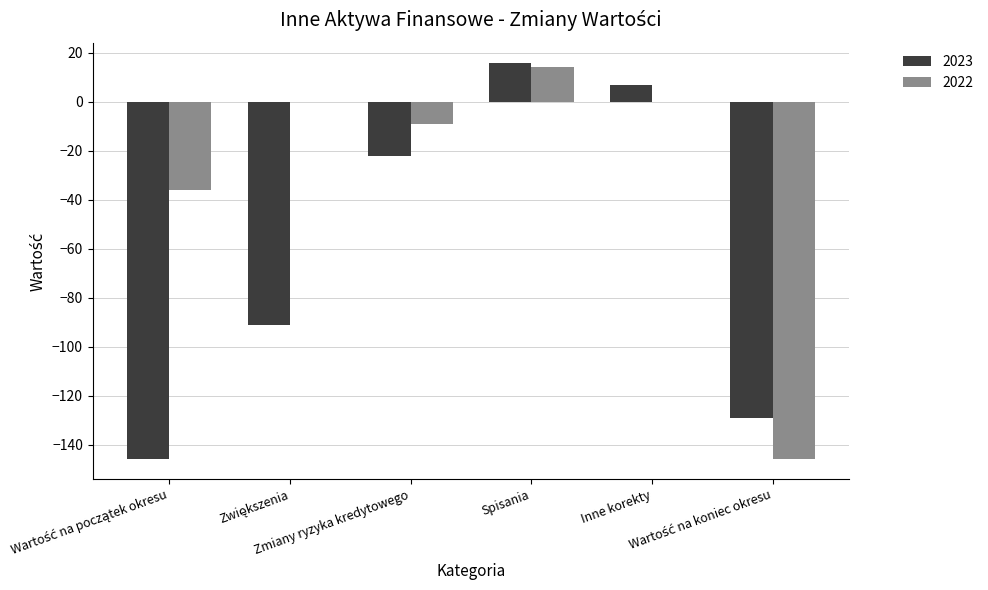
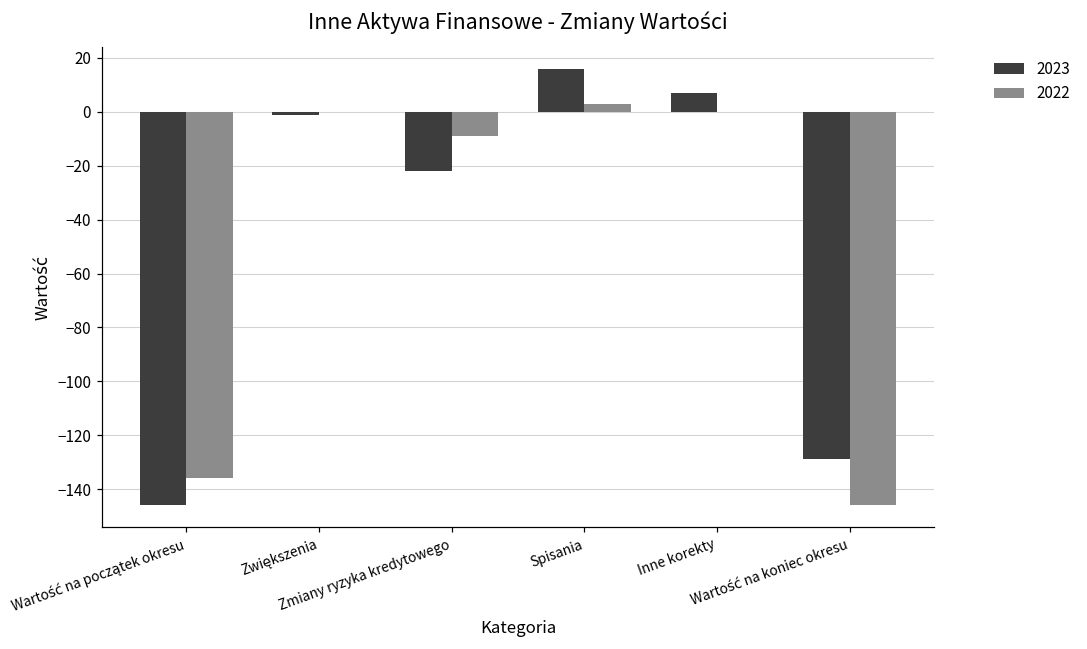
2022, Wartość na początek okresu: -36 -> -136
2023, Zwiększenia: -91 -> -1
2022, Spisania: 14 -> 3
